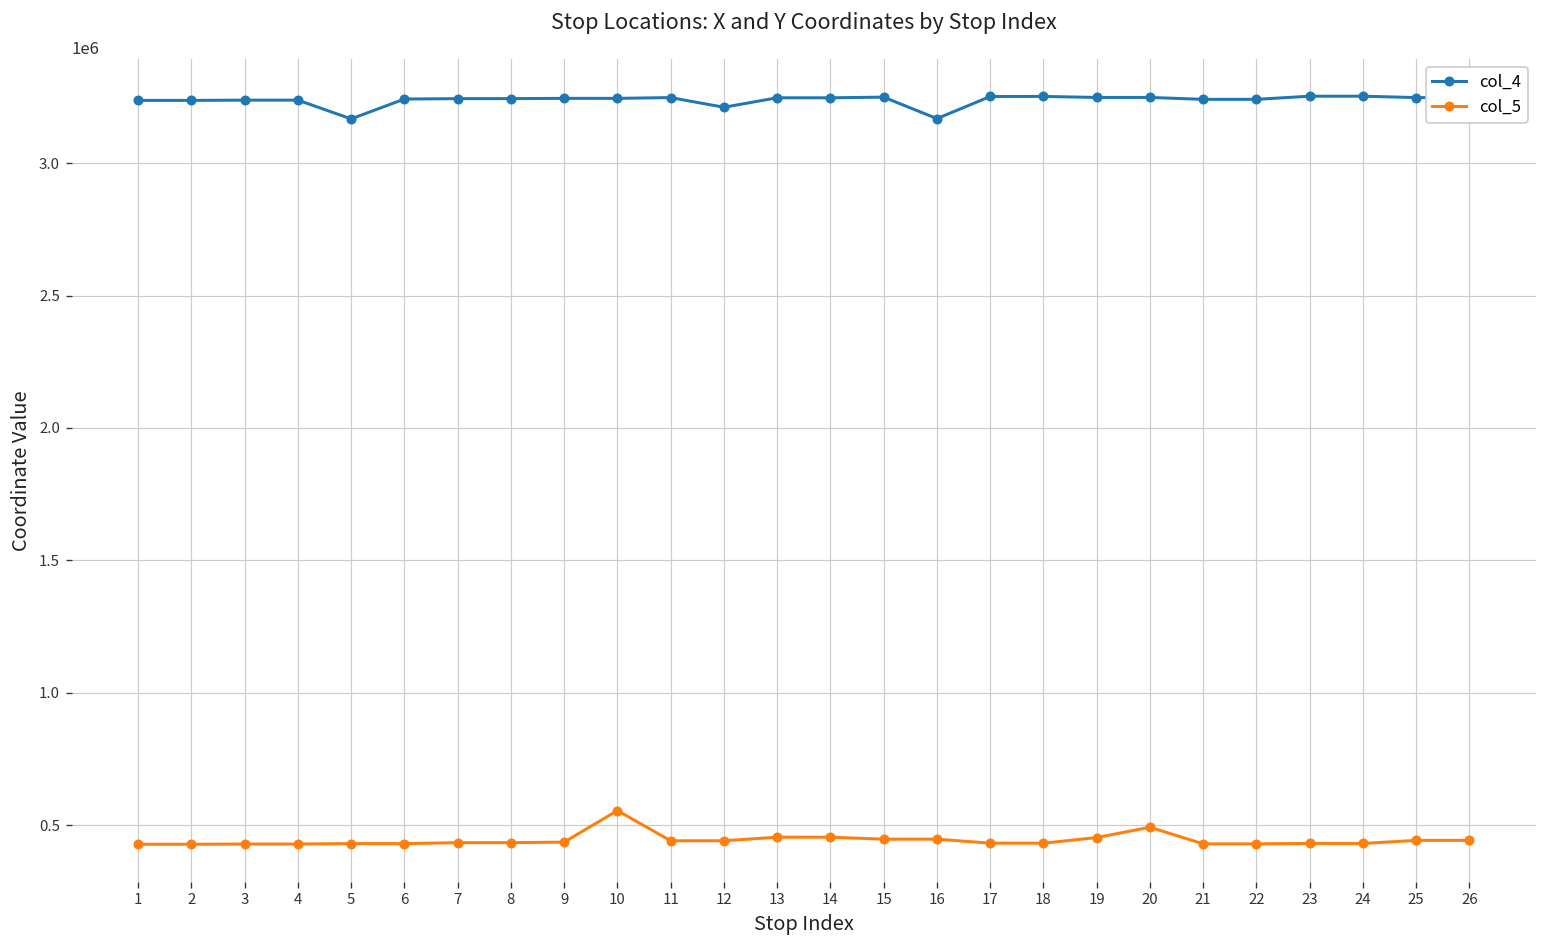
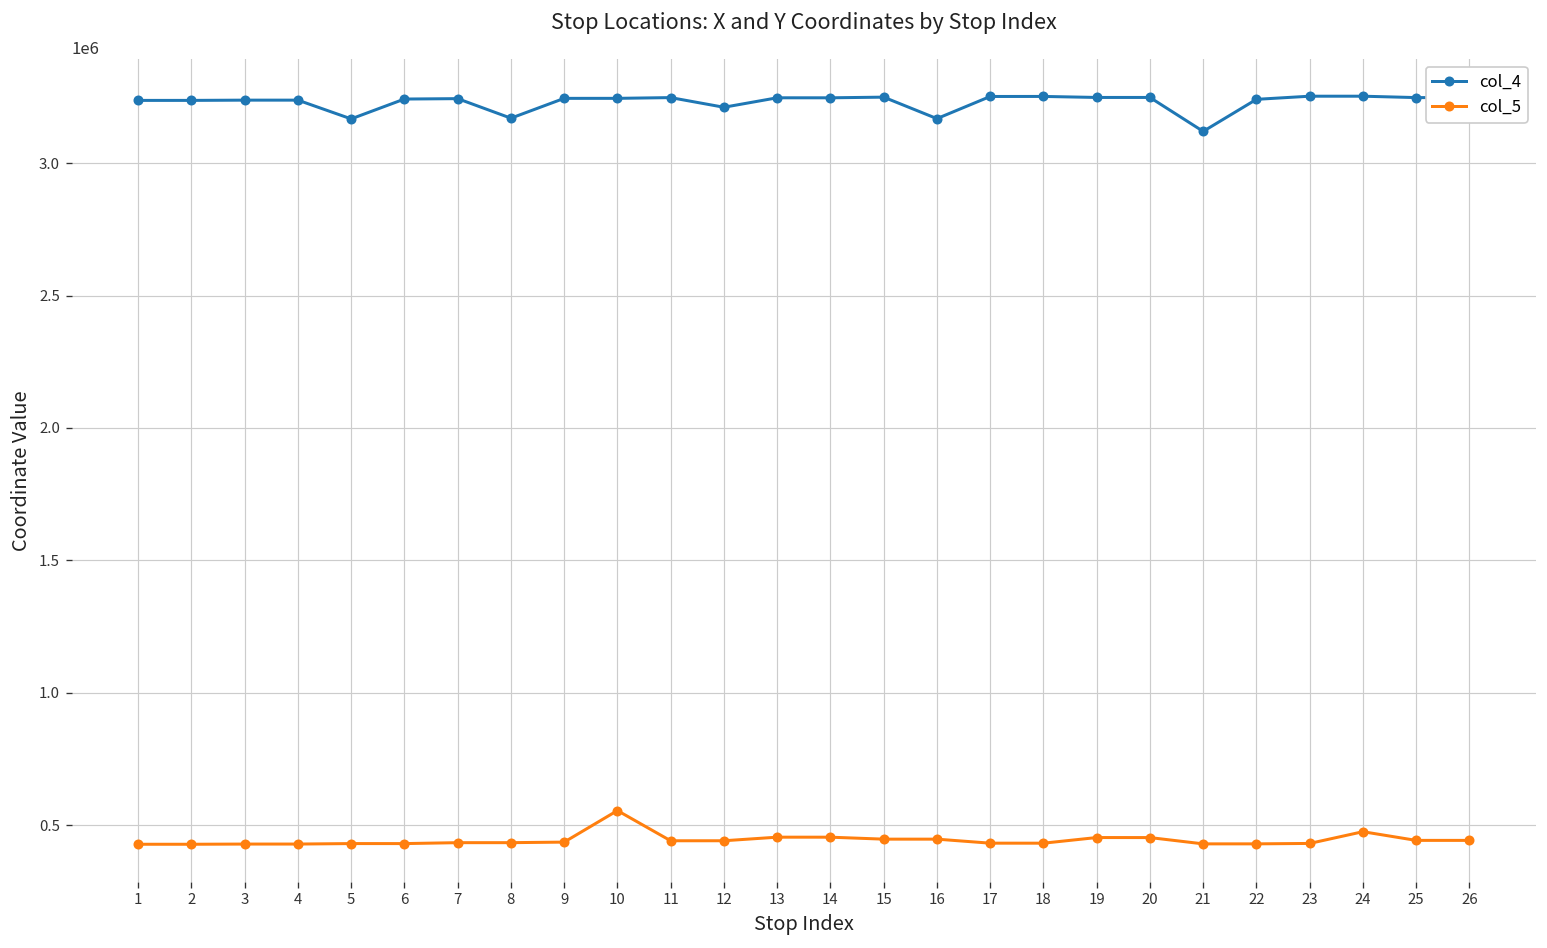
col_4, 8: 3240000 -> 3170000
col_5, 20: 490000 -> 450000
col_4, 21: 3240000 -> 3120000
col_5, 24: 430000 -> 480000
